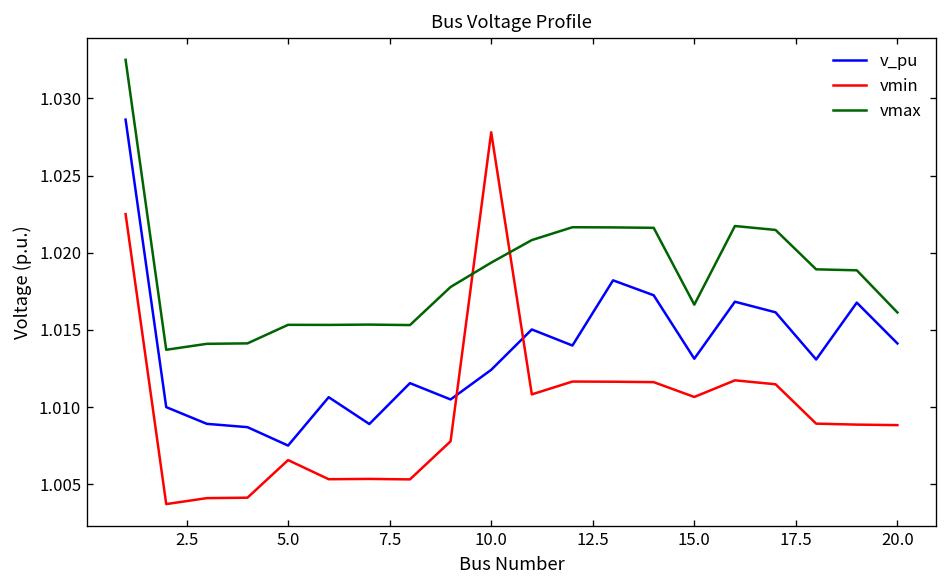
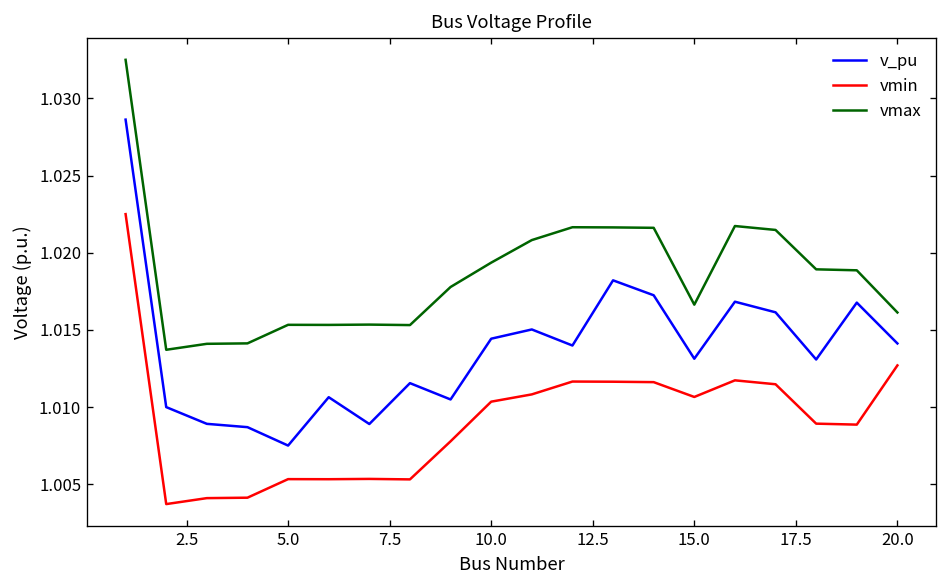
vmin, 5.0: 1.0066 -> 1.0053
v_pu, 10.0: 1.0124 -> 1.0144
vmin, 10.0: 1.0278 -> 1.0103
vmin, 20.0: 1.0088 -> 1.0127
